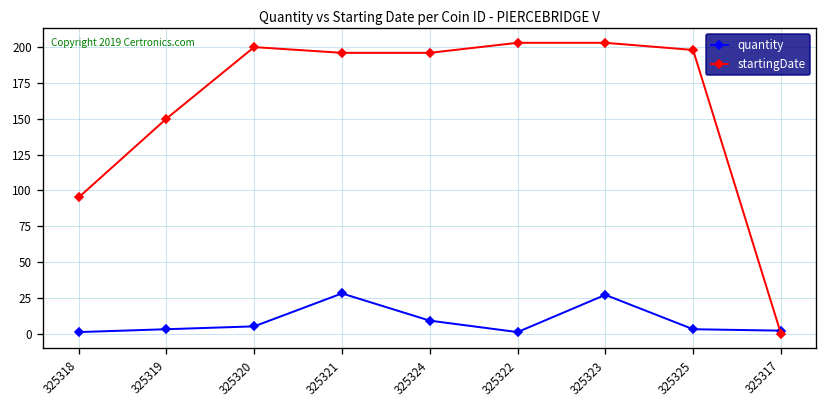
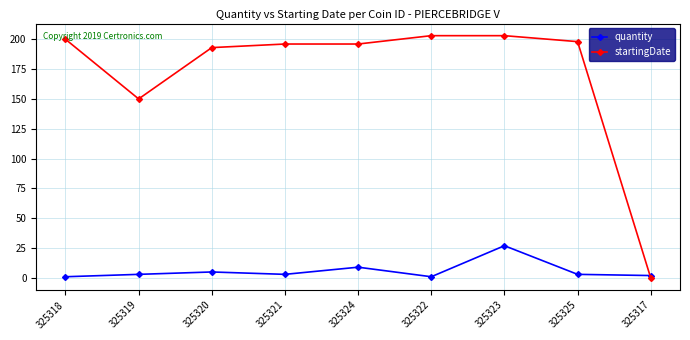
startingDate, 325318: 95 -> 200
startingDate, 325320: 200 -> 193
quantity, 325321: 28 -> 3
